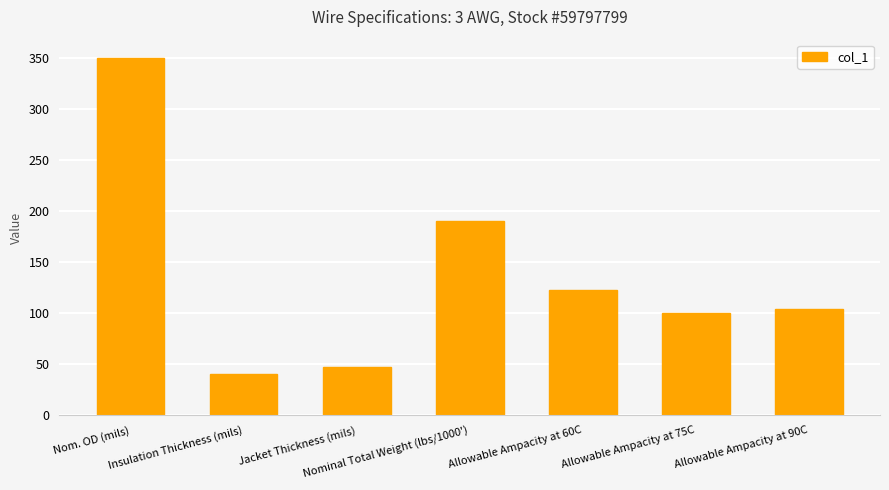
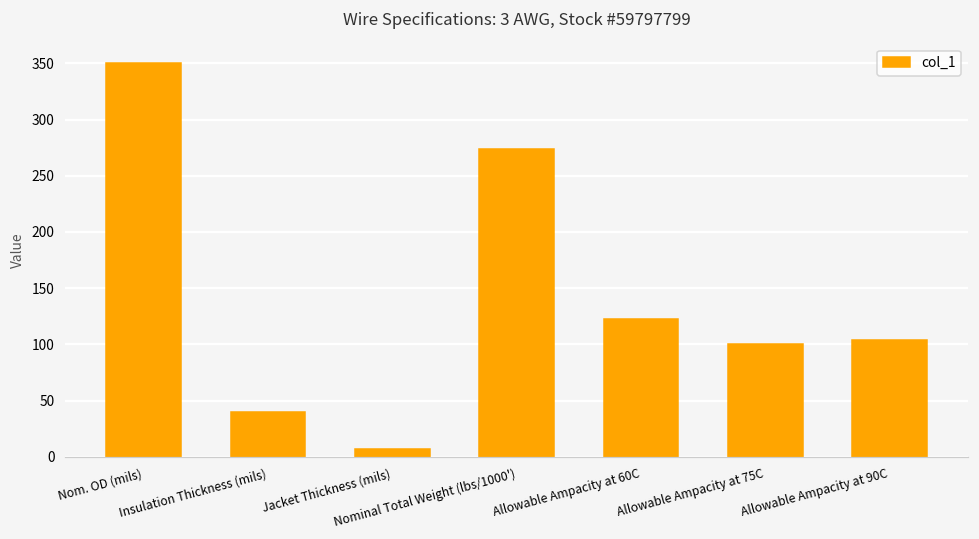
Jacket Thickness (mils): 47 -> 7
Nominal Total Weight (lbs/1000'): 190 -> 274
